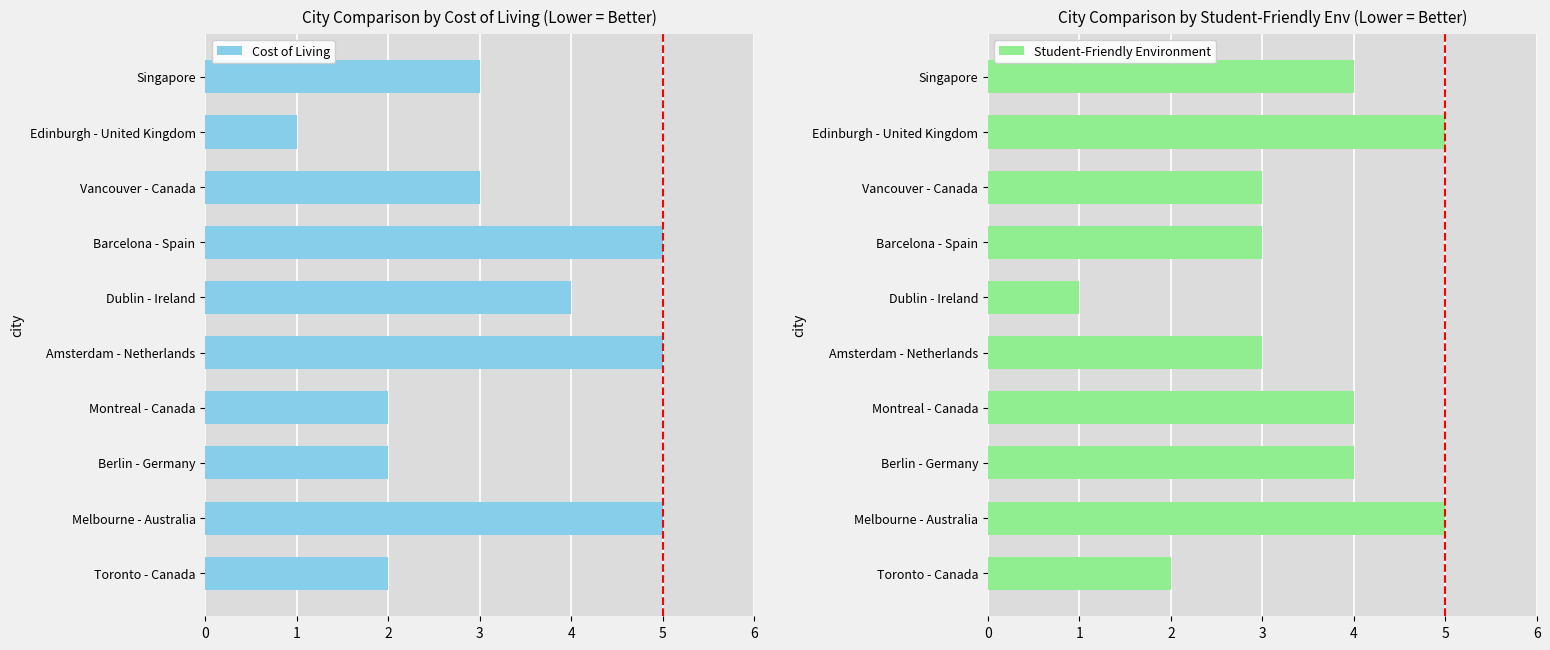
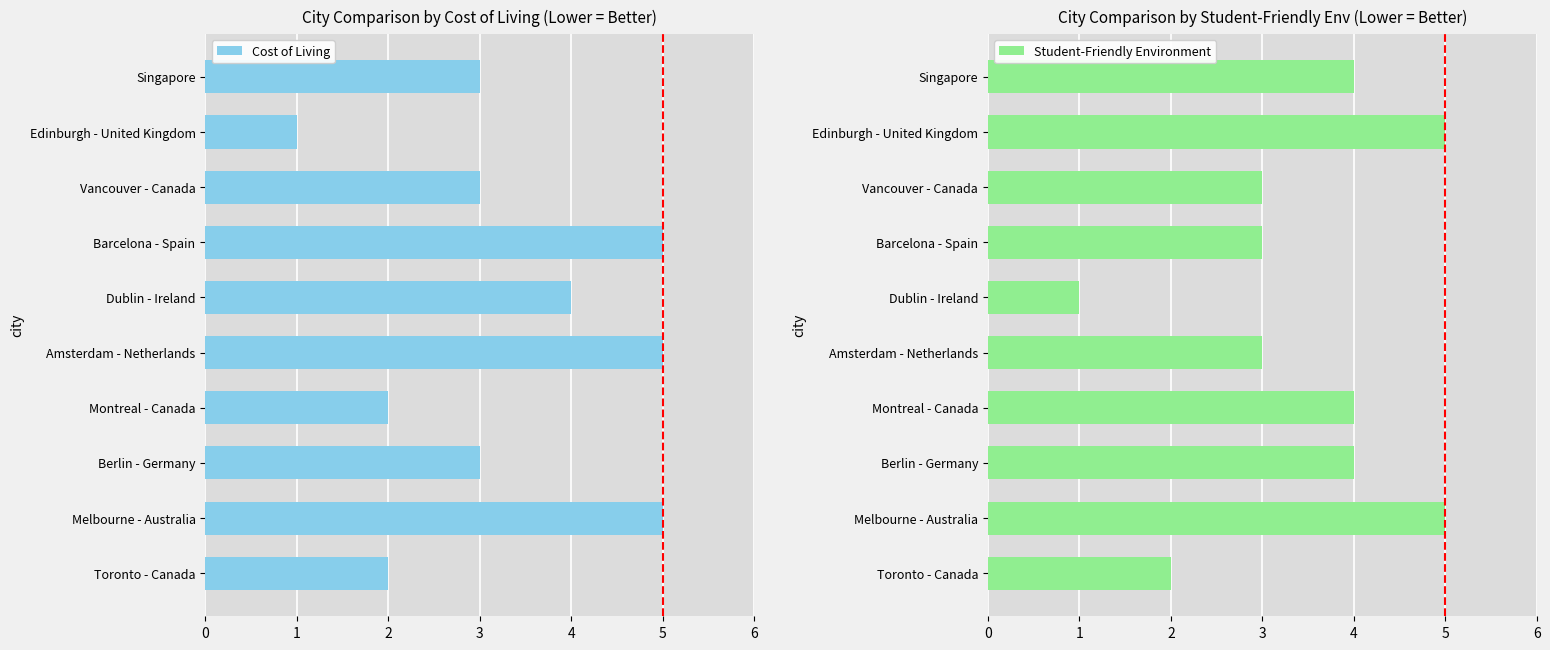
City Comparison by Cost of Living (Lower = Better), Berlin - Germany: 2 -> 3
